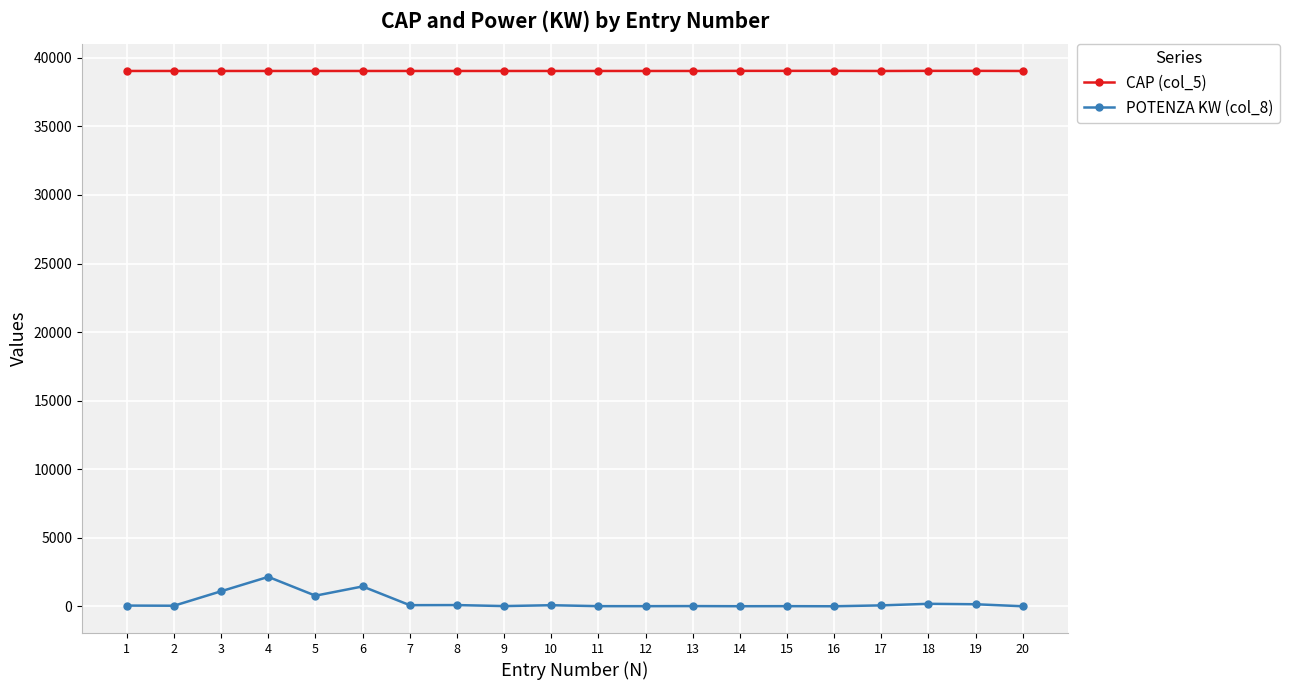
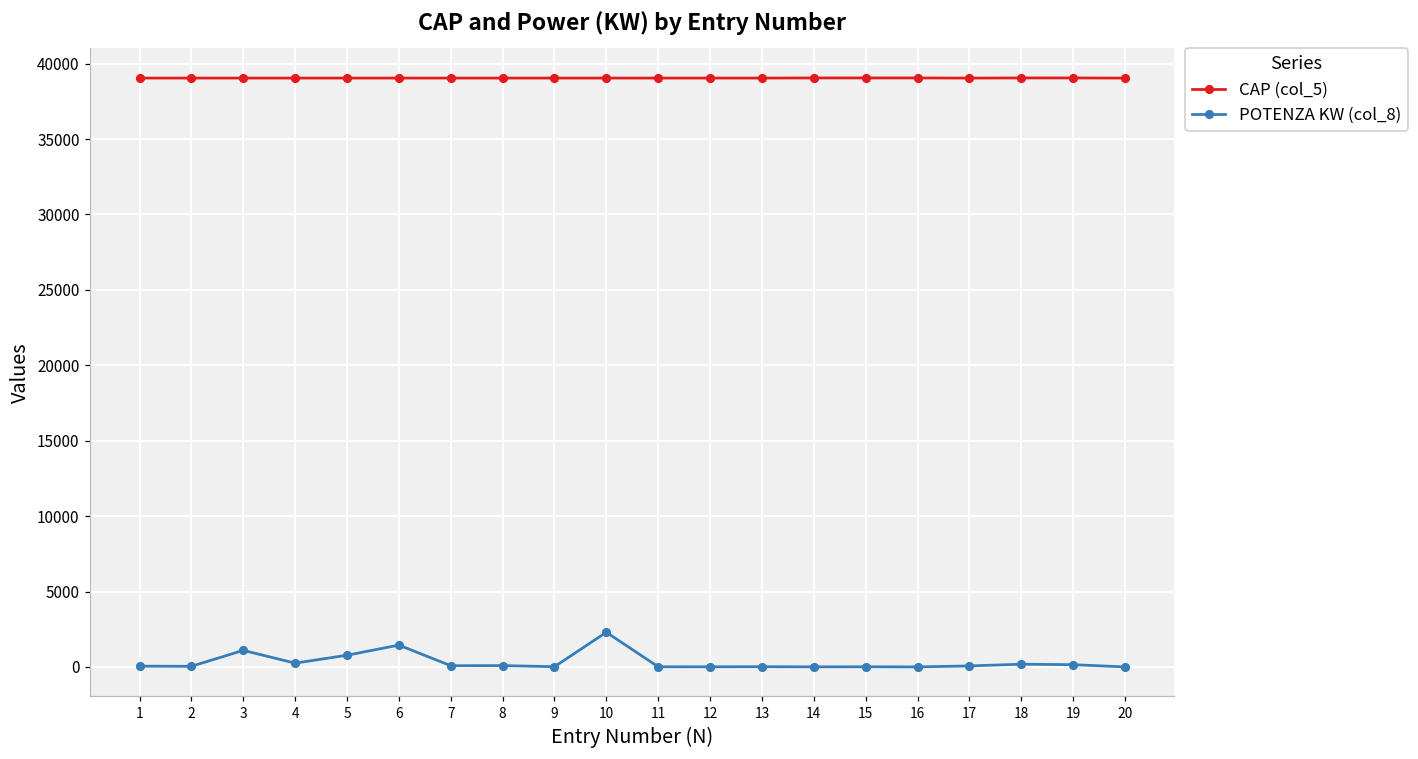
POTENZA KW (col_8), 4: 2100 -> 300
POTENZA KW (col_8), 10: 100 -> 2300
